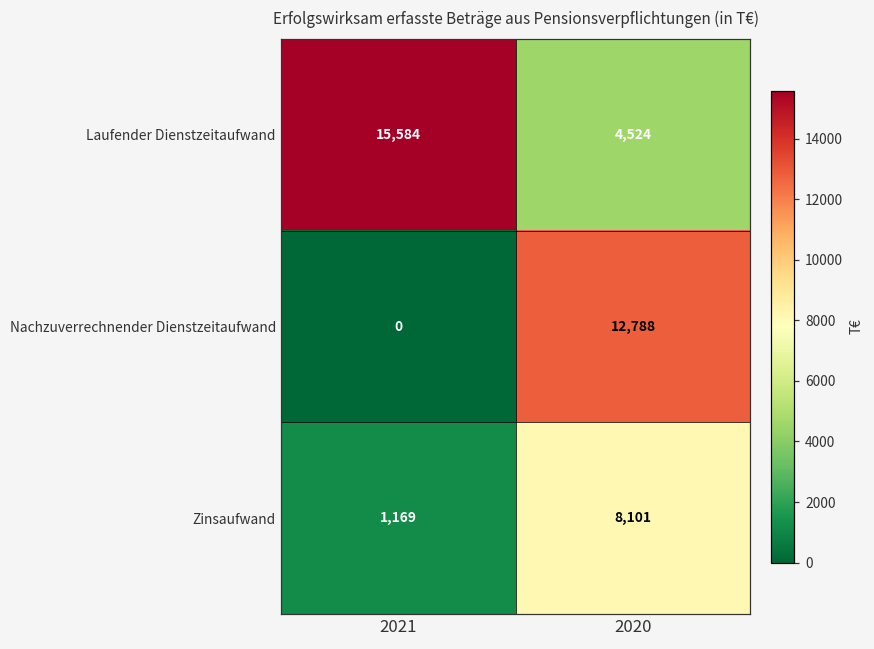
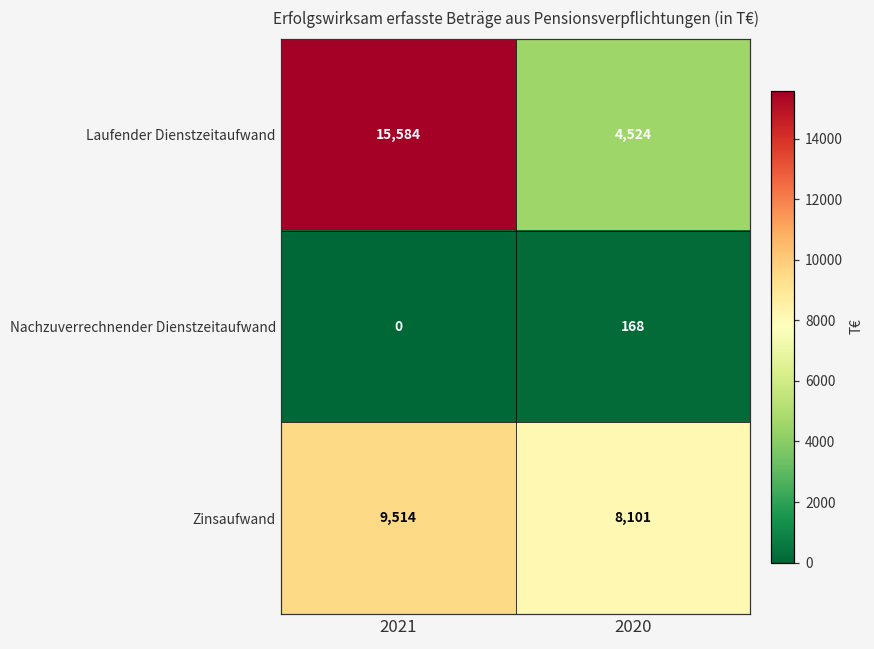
Nachzuverrechnender Dienstzeitaufwand, 2020: 12,788 -> 168
Zinsaufwand, 2021: 1,169 -> 9,514
